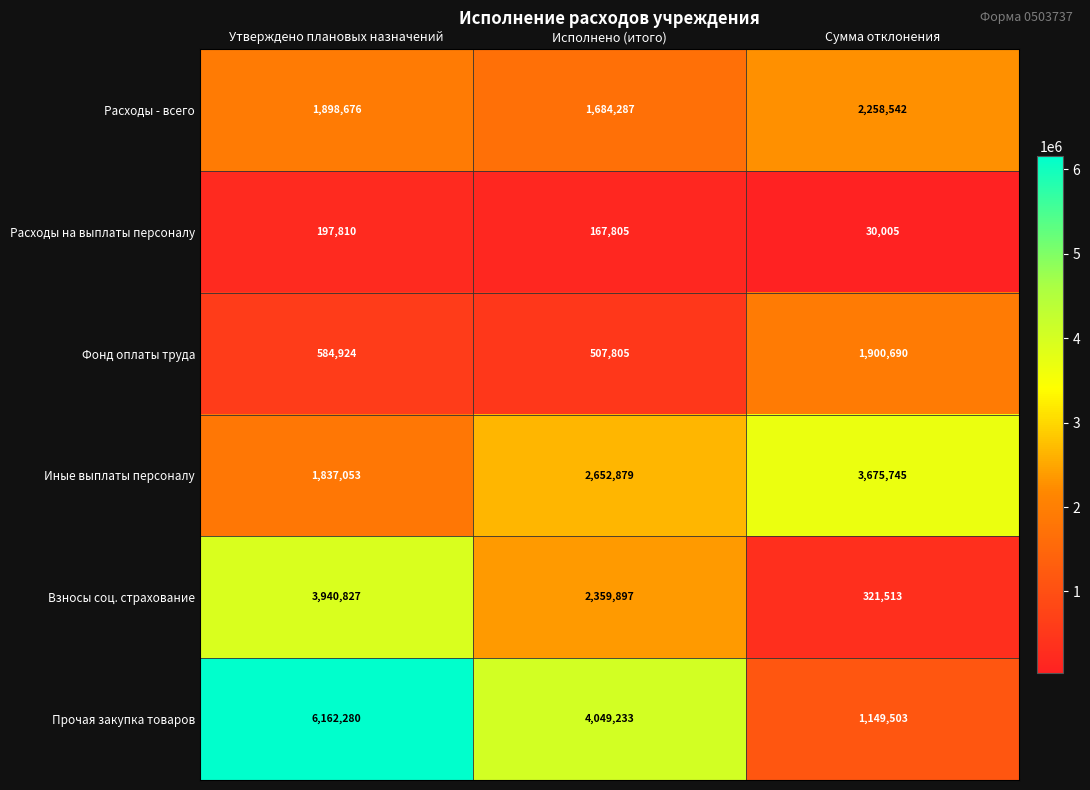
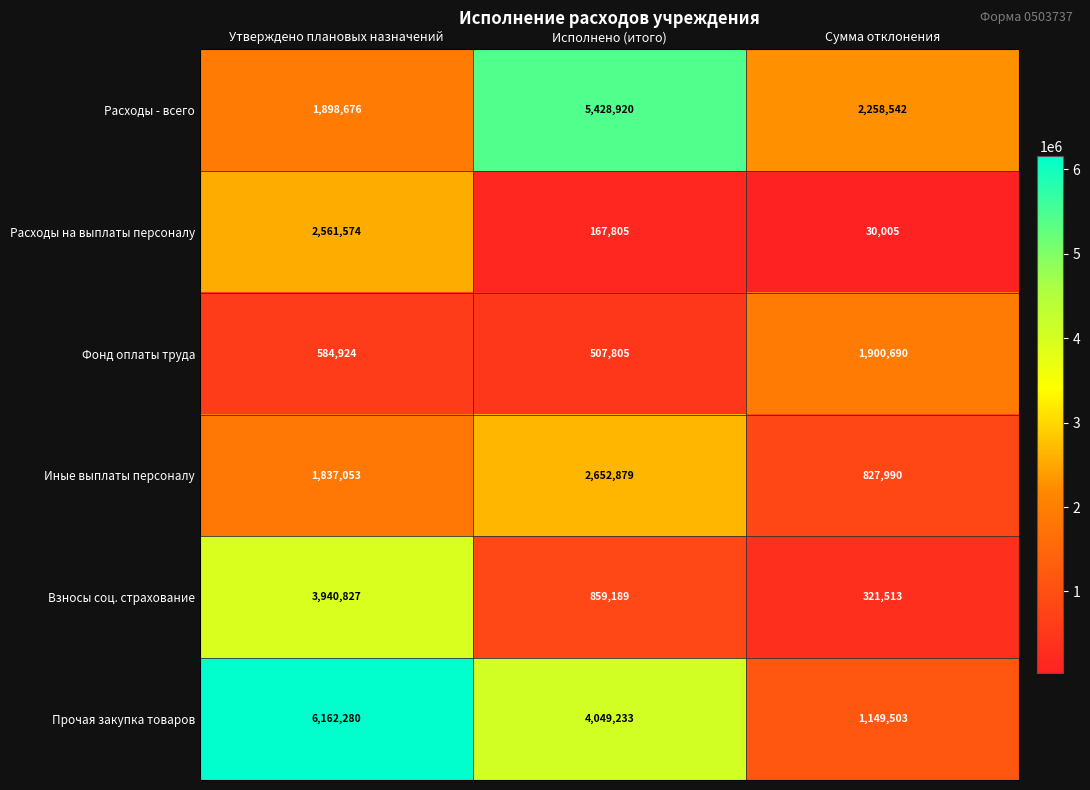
Расходы - всего, Исполнено (итого): 1,684,287 -> 5,428,920
Расходы на выплаты персоналу, Утверждено плановых назначений: 197,810 -> 2,561,574
Иные выплаты персоналу, Сумма отклонения: 3,675,745 -> 827,990
Взносы соц. страхование, Исполнено (итого): 2,359,897 -> 859,189
